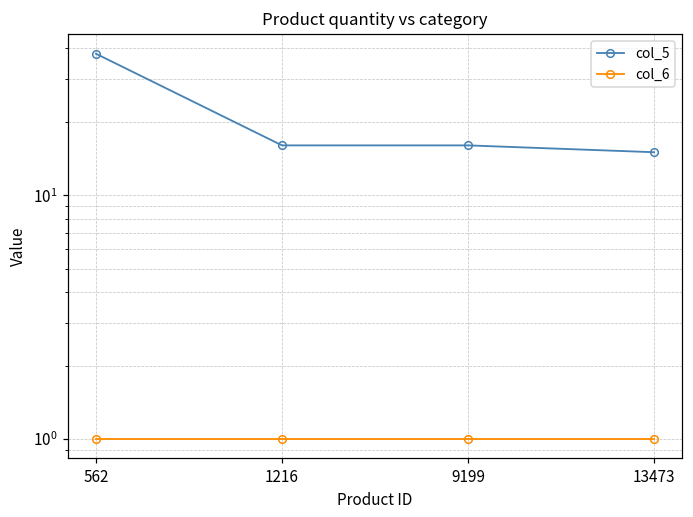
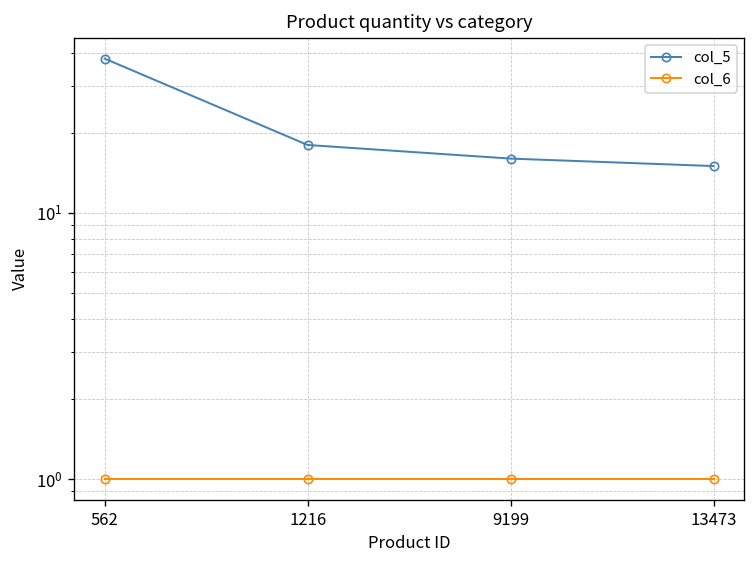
col_5, 1216: 16 -> 18
